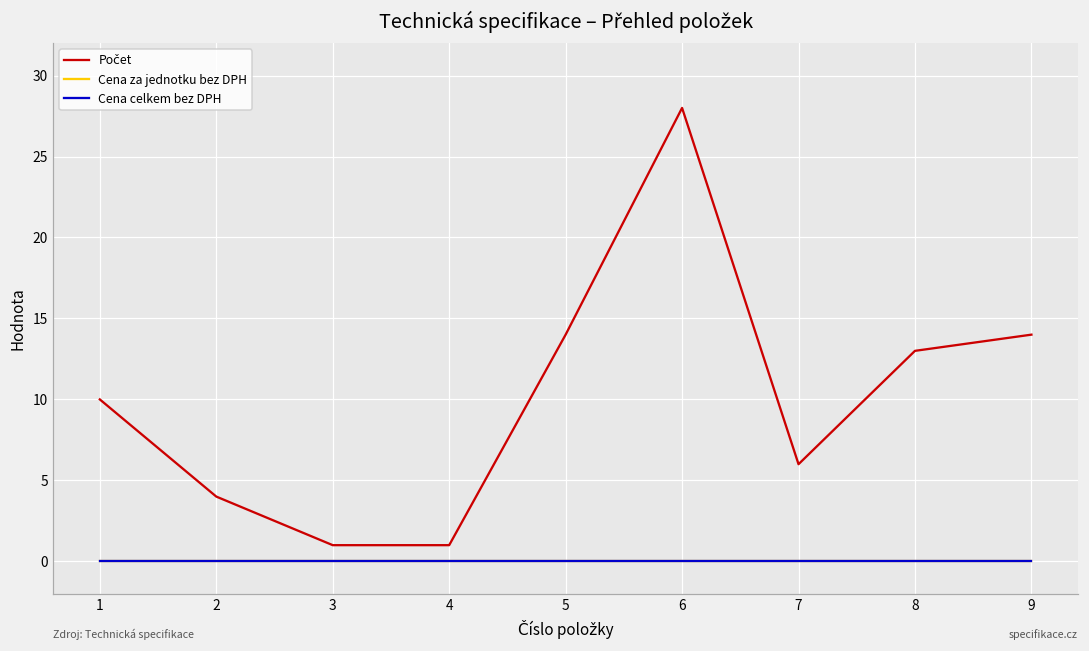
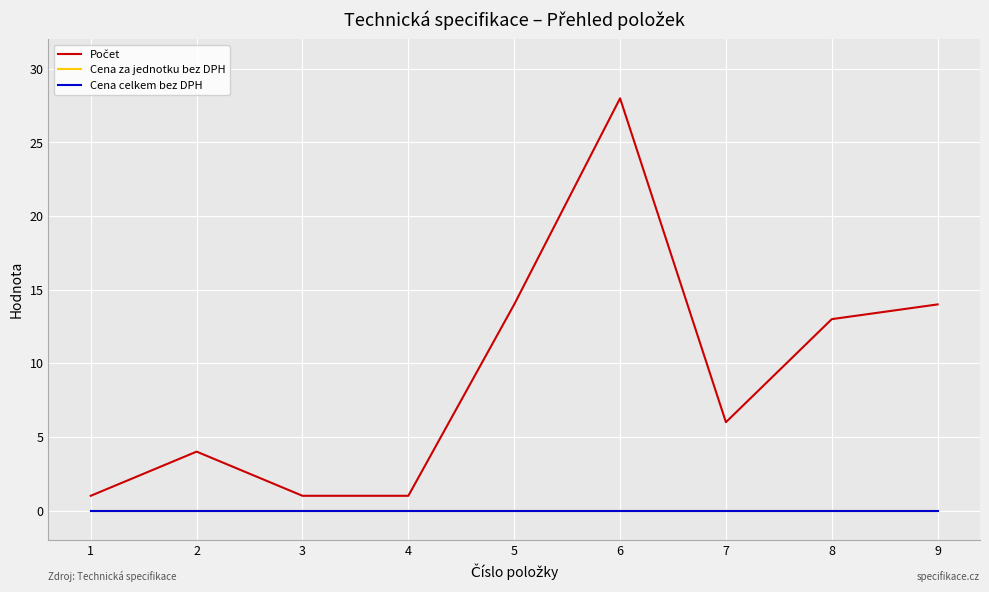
Počet, 1: 10 -> 1
